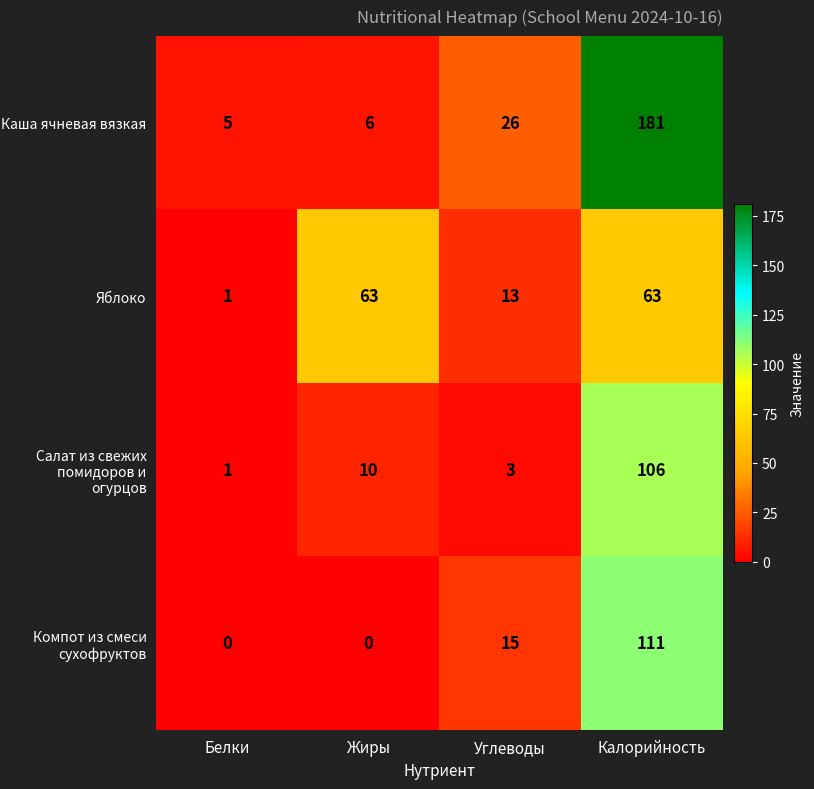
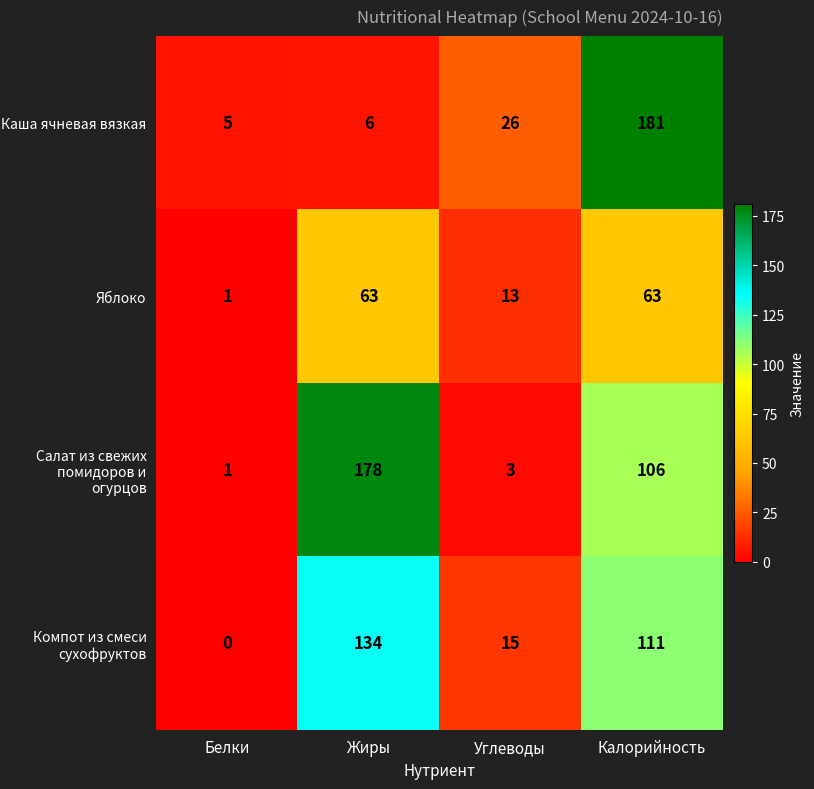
Салат из свежих помидоров и огурцов, Жиры: 10 -> 178
Компот из смеси сухофруктов, Жиры: 0 -> 134
